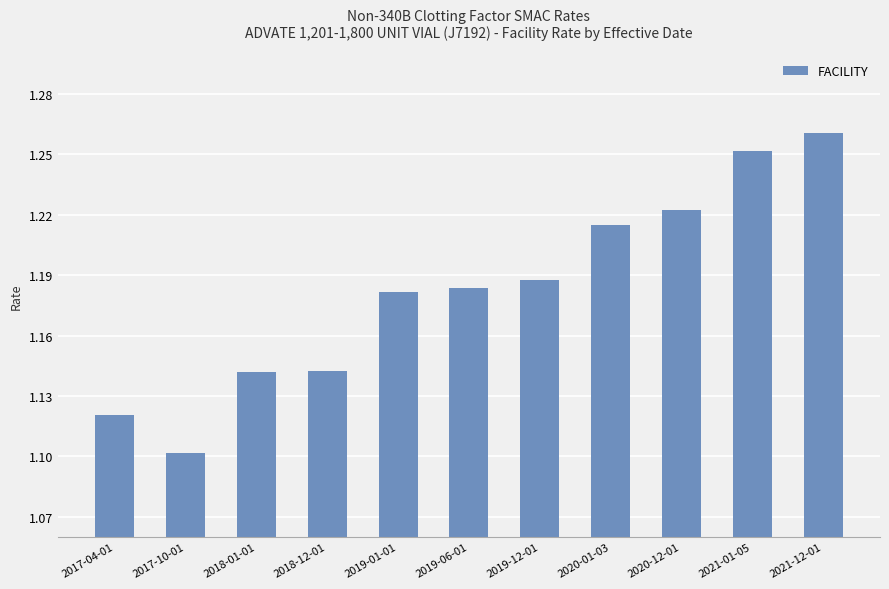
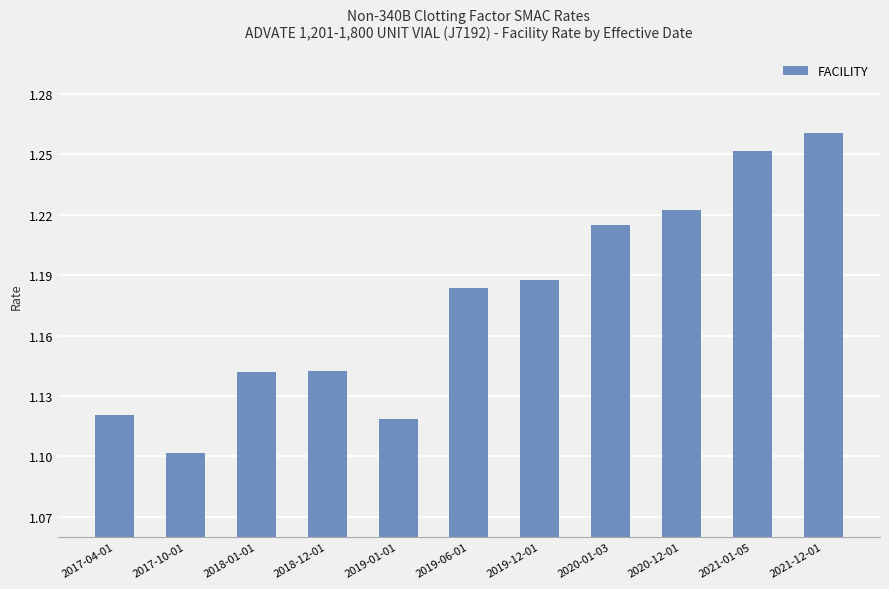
2019-01-01: 1.182 -> 1.118
